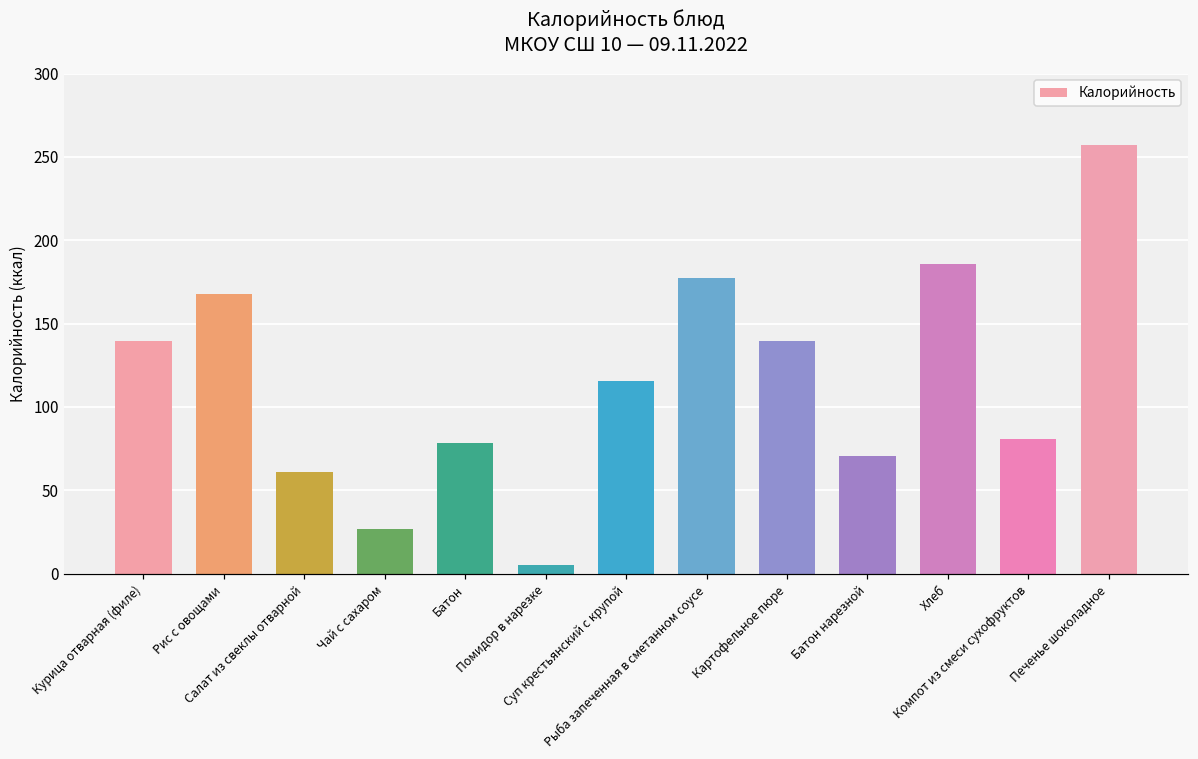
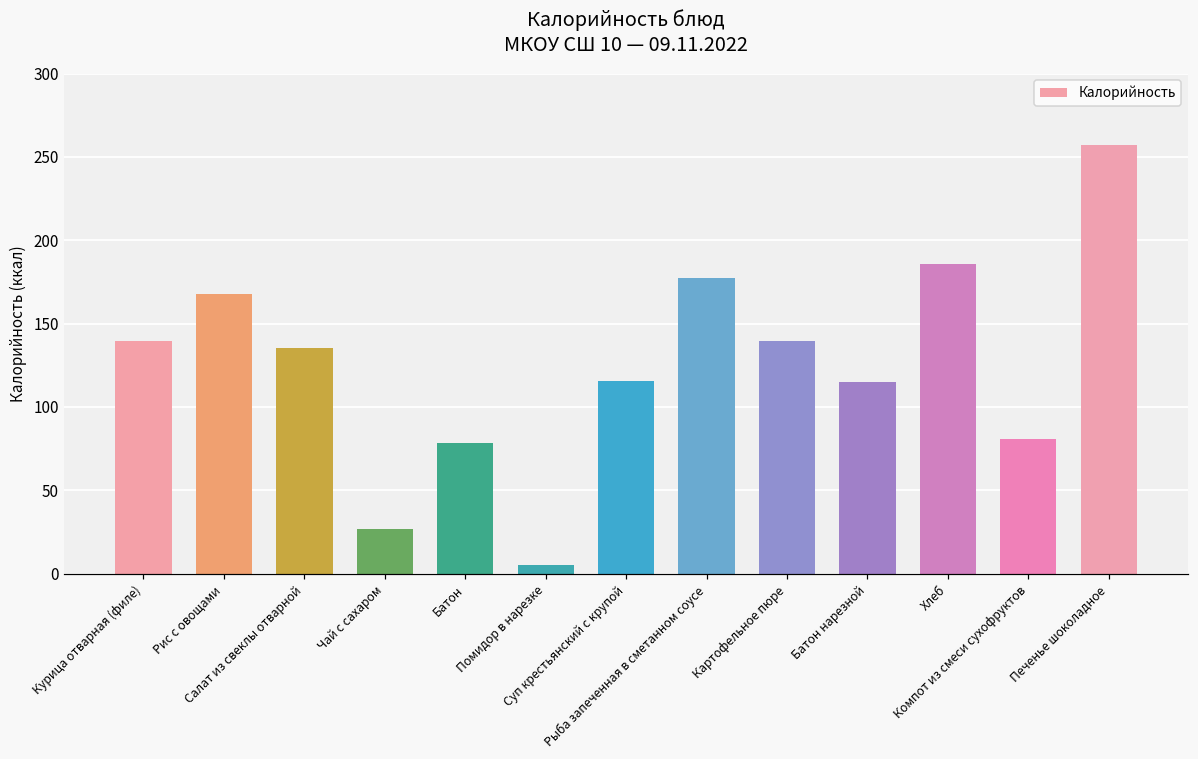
Салат из свеклы отварной: 61 -> 136
Батон нарезной: 71 -> 115
